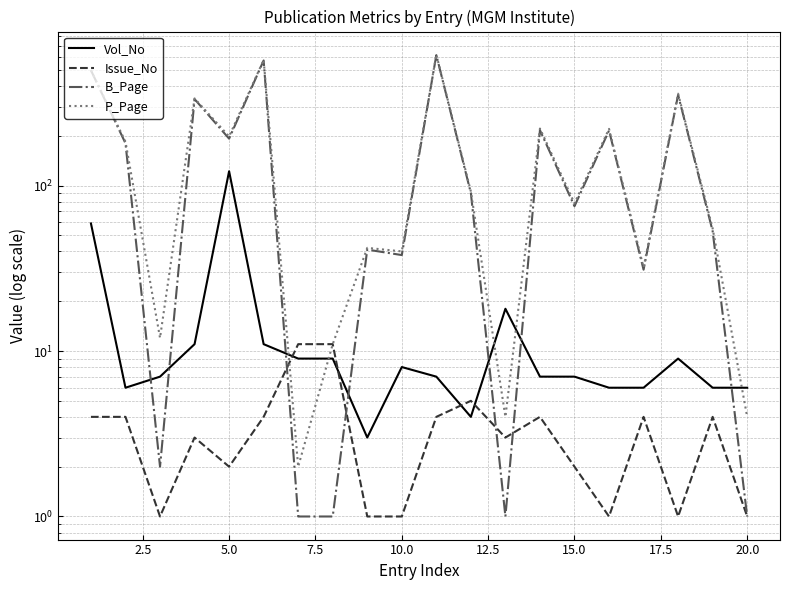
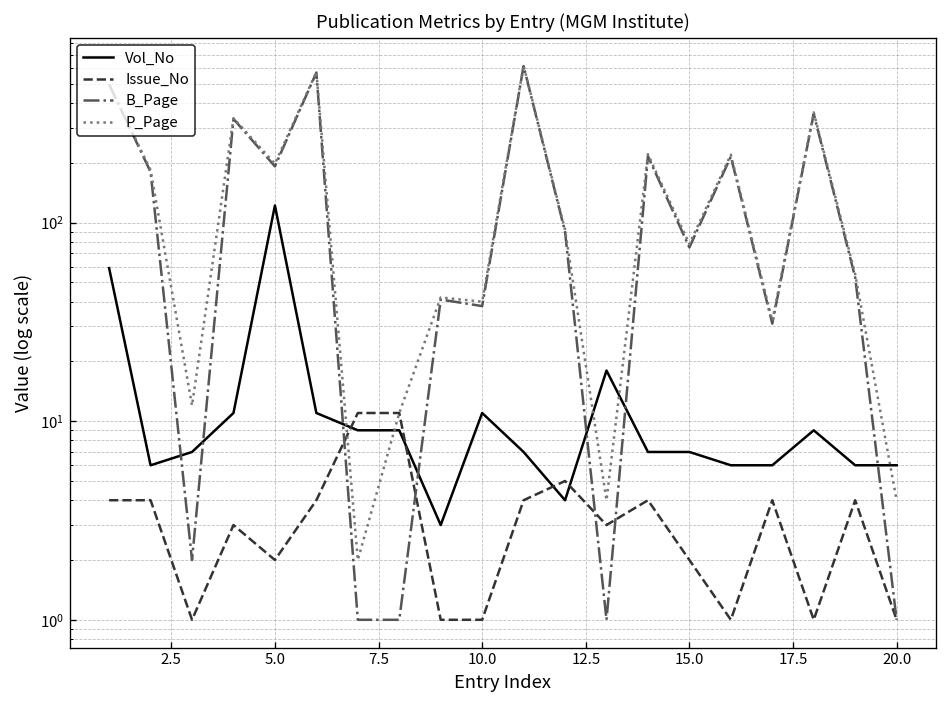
Vol_No, 10.0: 8 -> 11
